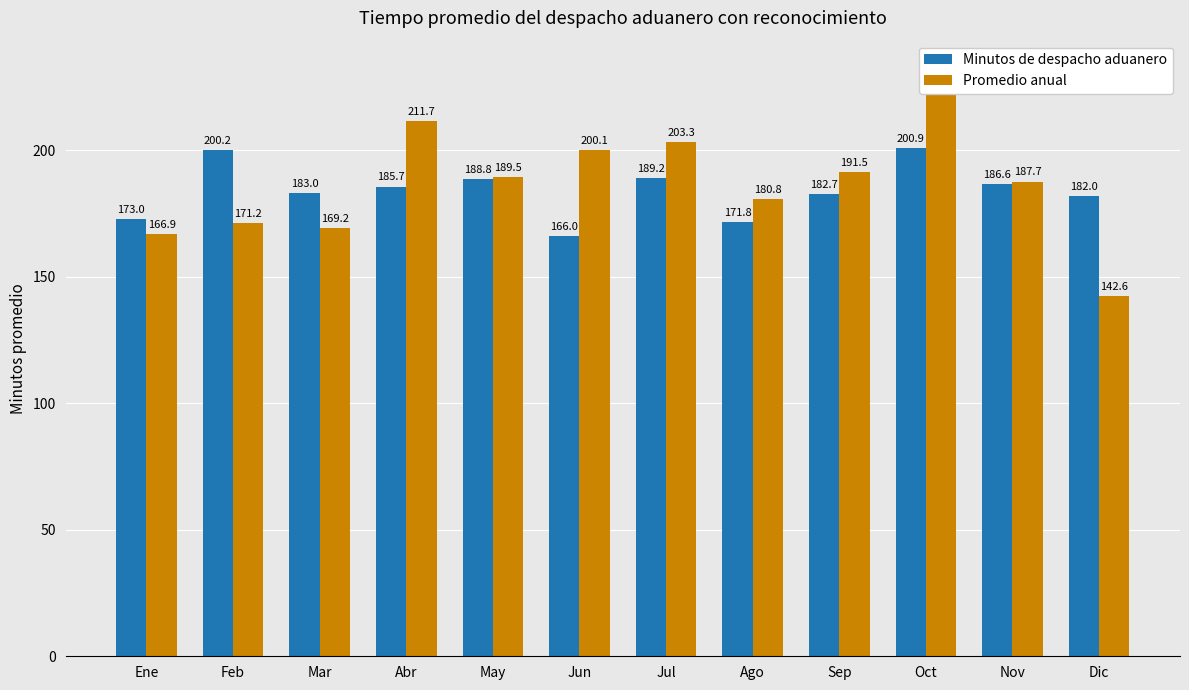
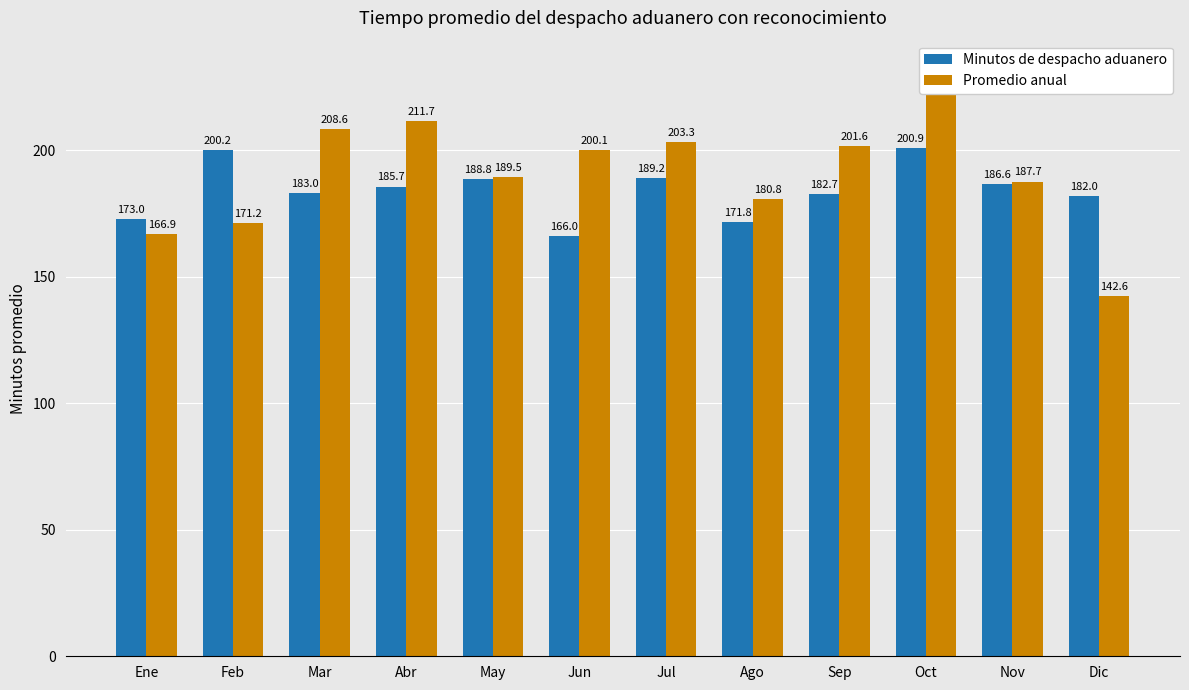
Promedio anual, Mar: 169.2 -> 208.6
Promedio anual, Sep: 191.5 -> 201.6
